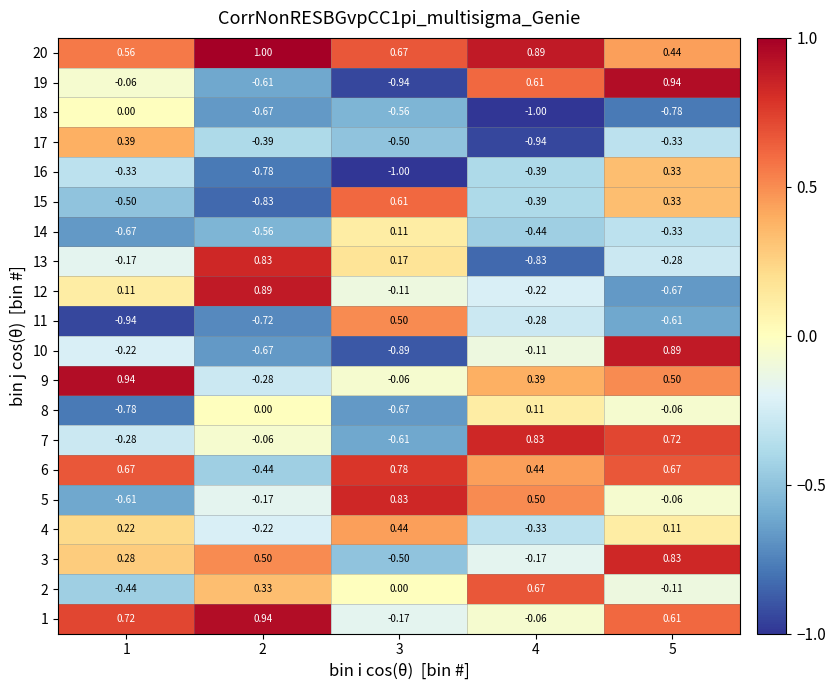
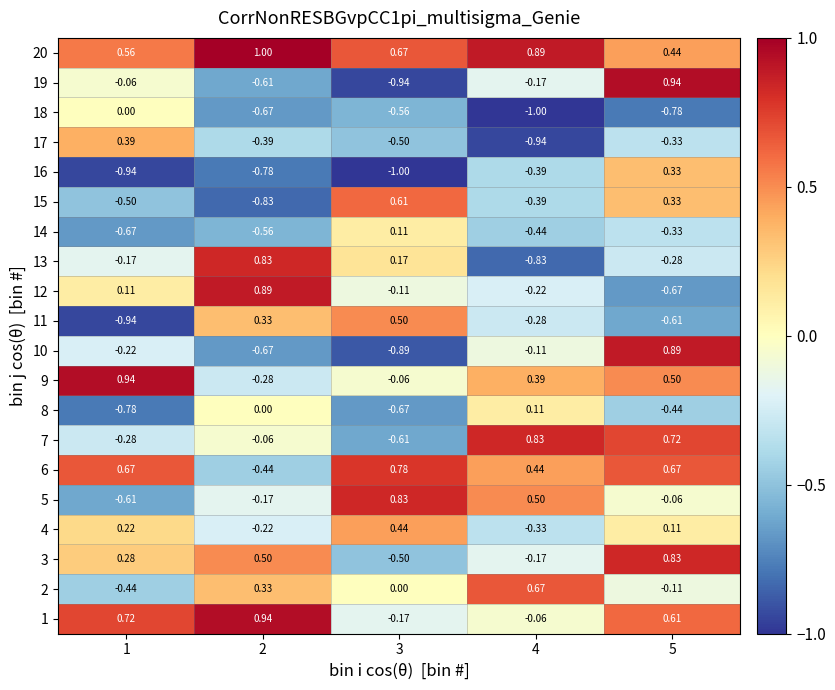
19, 4: 0.61 -> -0.17
16, 1: -0.33 -> -0.94
11, 2: -0.72 -> 0.33
8, 5: -0.06 -> -0.44
